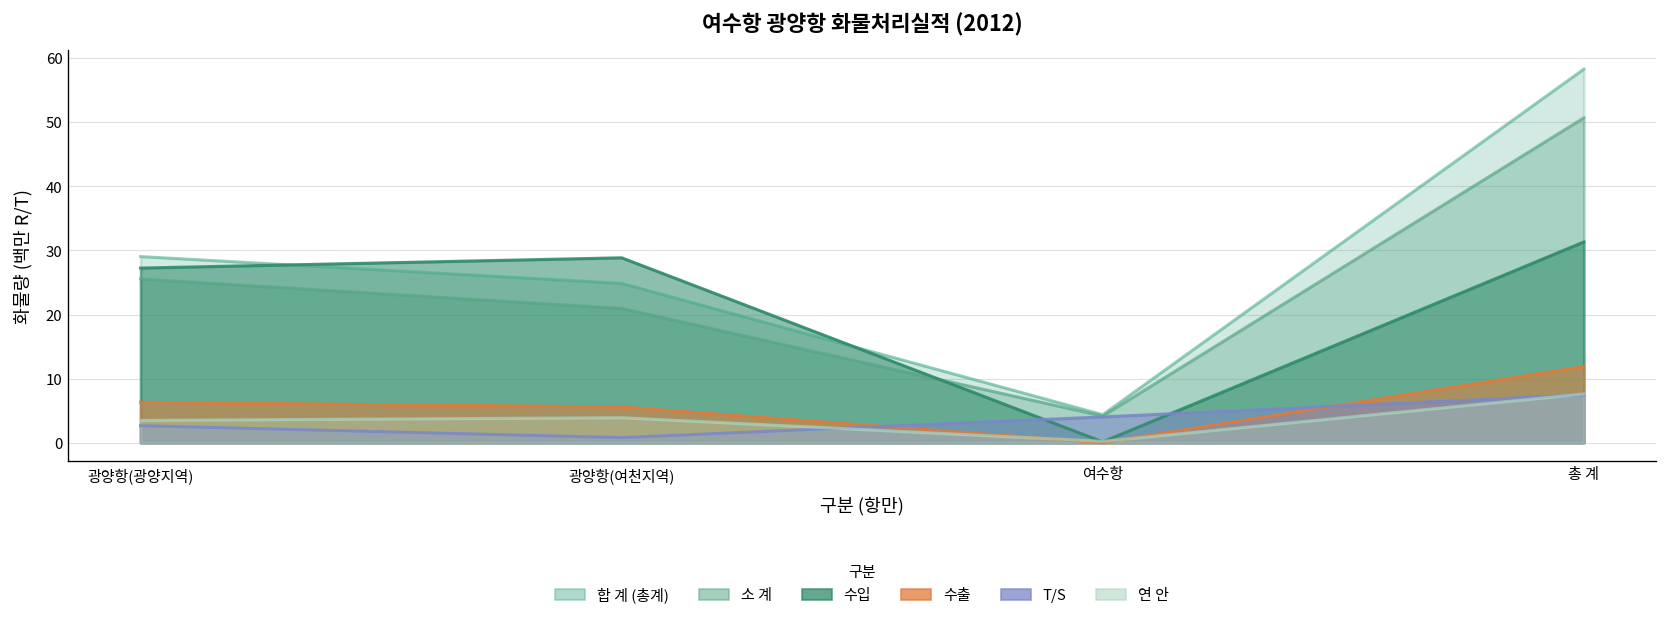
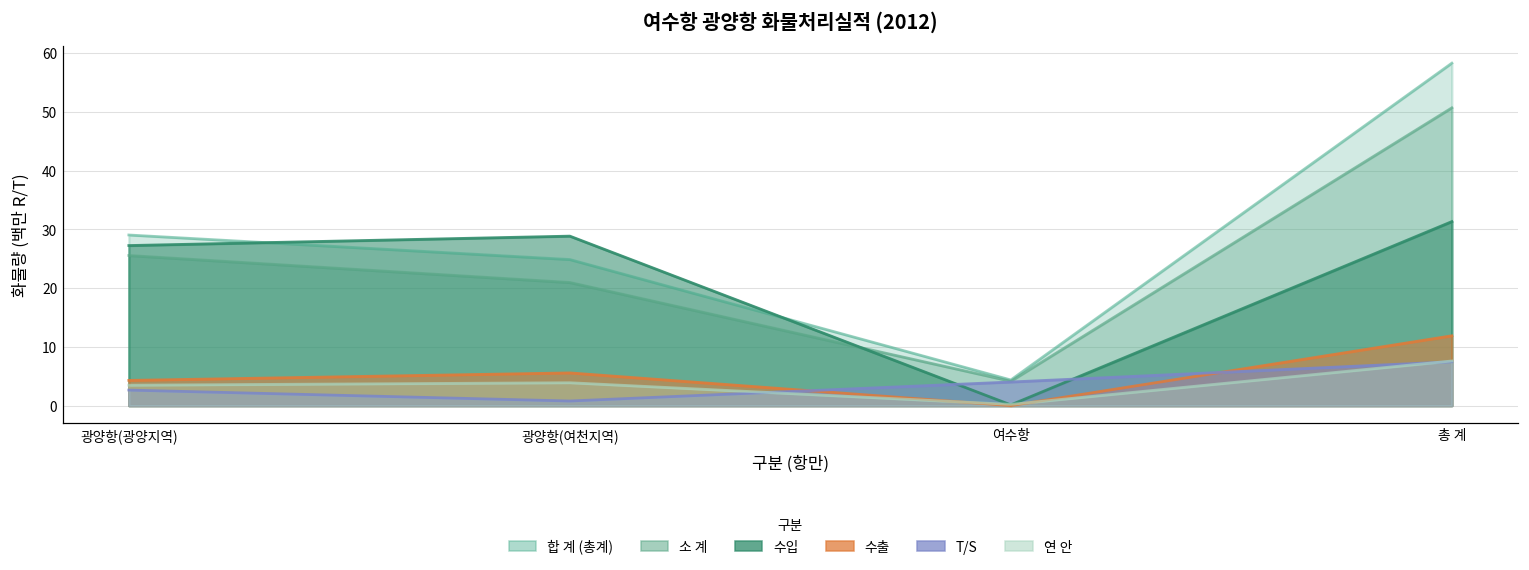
수출, 광양항(광양지역): 6 -> 4
